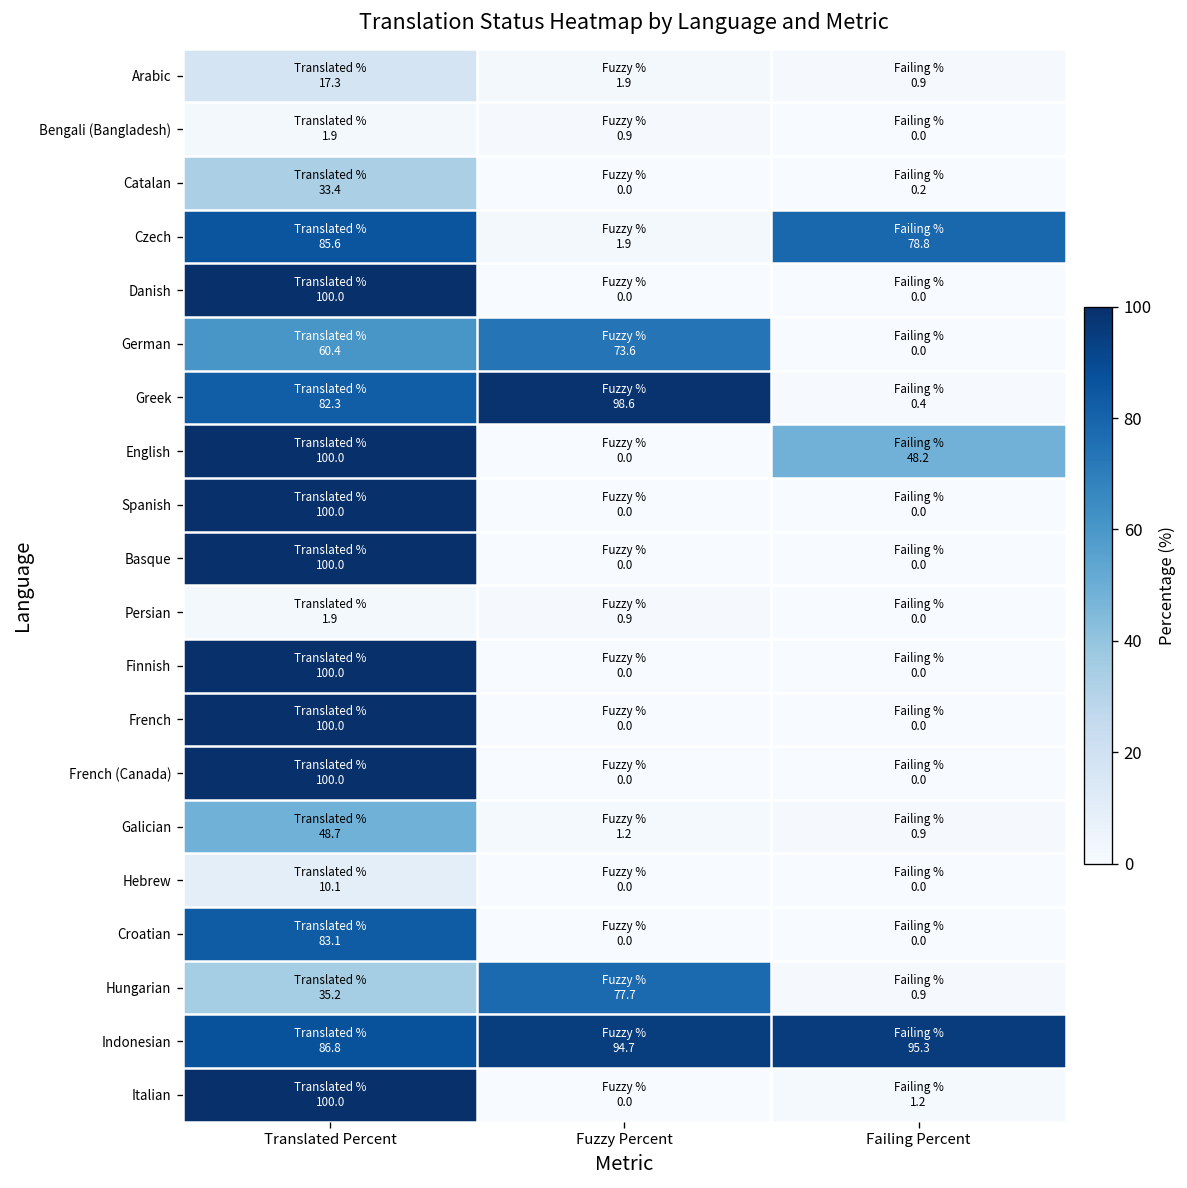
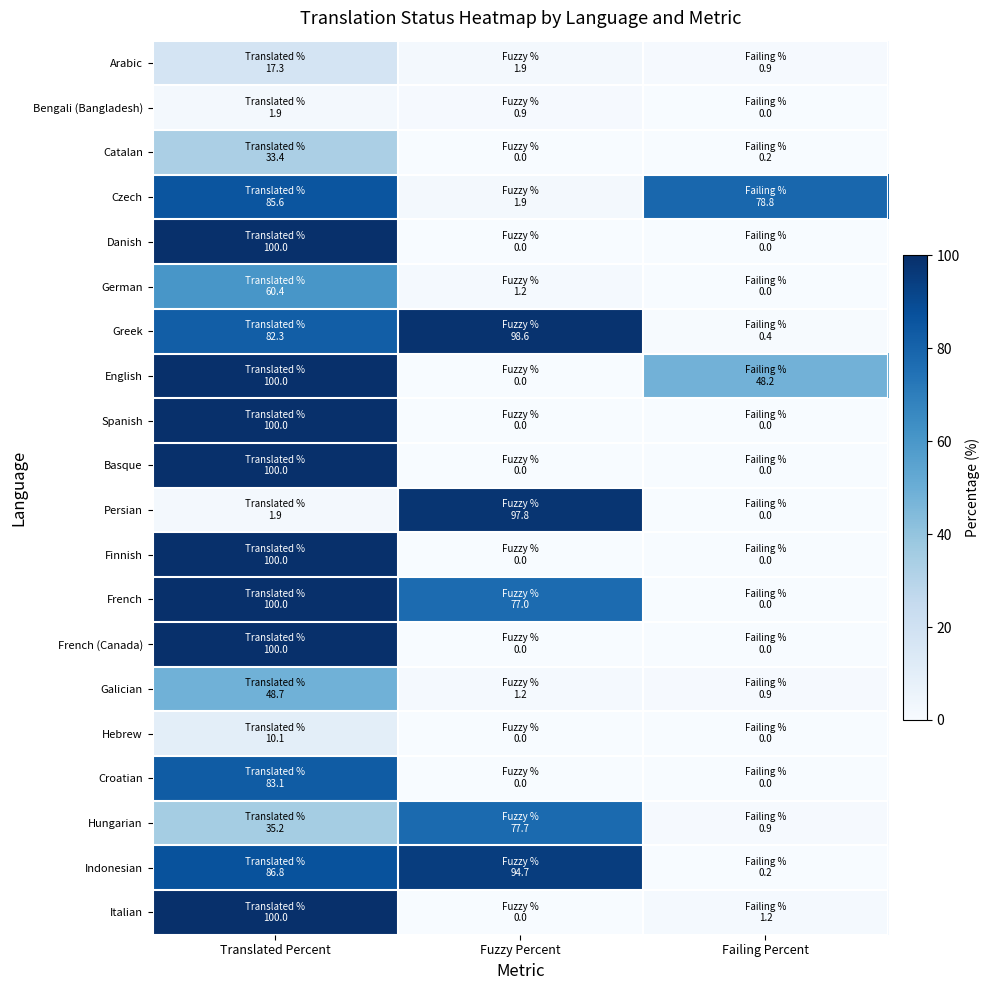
German, Fuzzy Percent: 73.6 -> 1.2
Persian, Fuzzy Percent: 0.9 -> 97.8
French, Fuzzy Percent: 0.0 -> 77.0
Indonesian, Failing Percent: 95.3 -> 0.2
